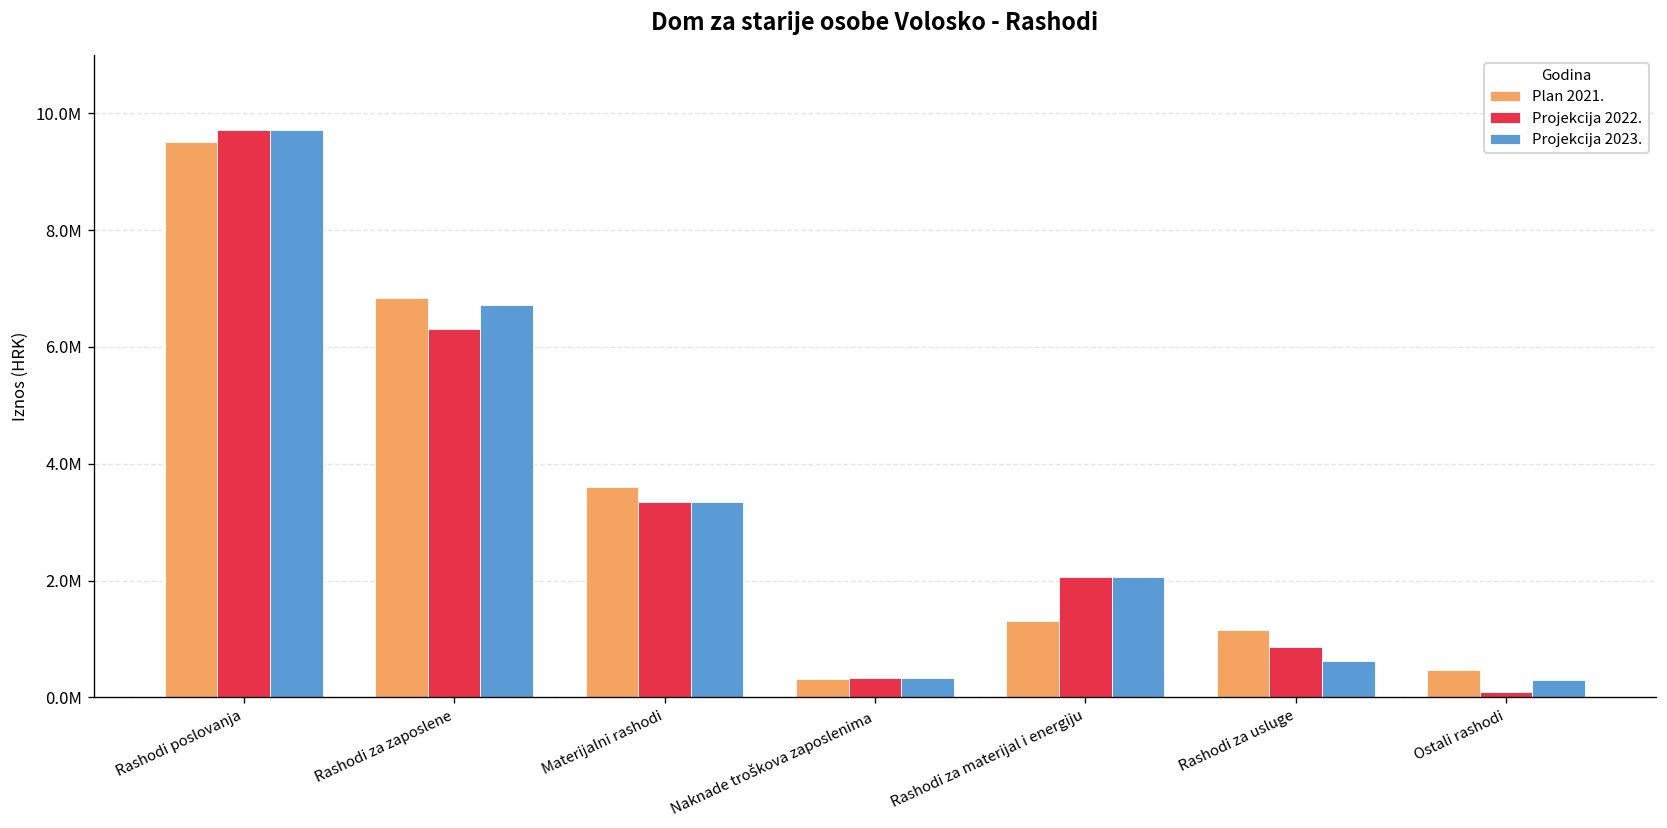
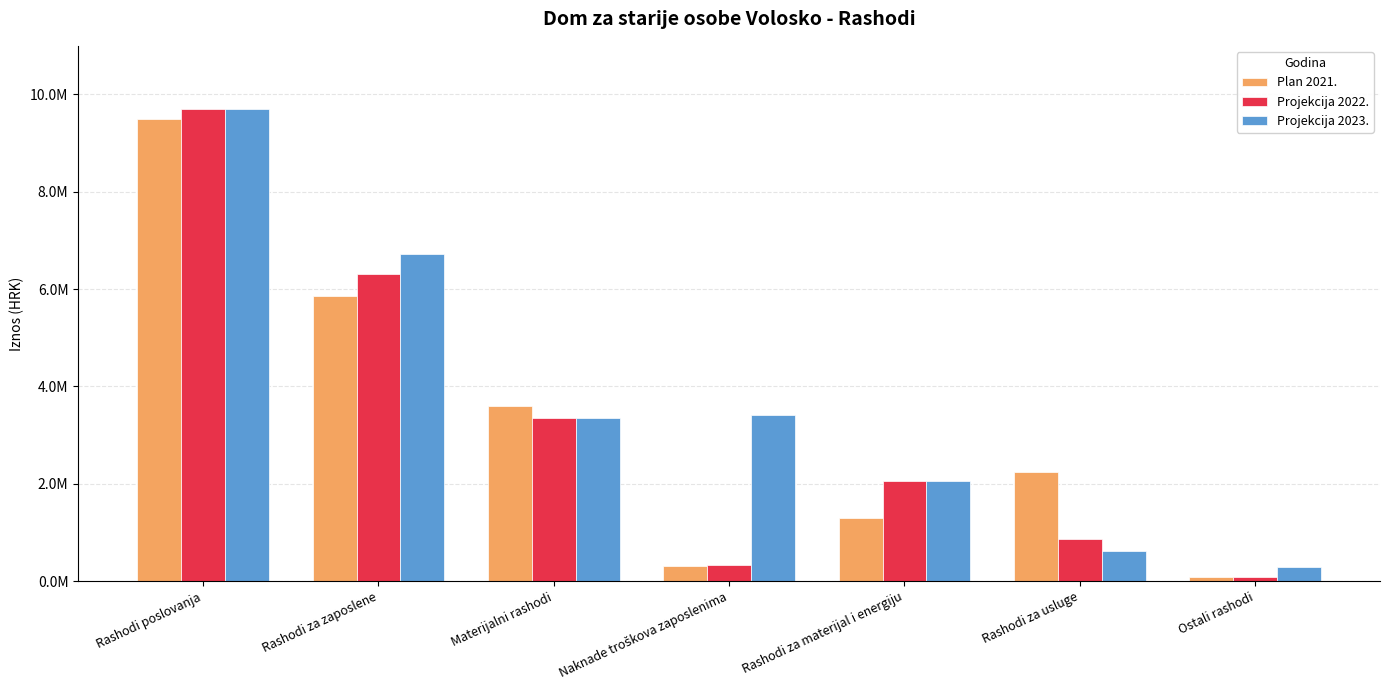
Plan 2021., Rashodi za zaposlene: 6800000 -> 5900000
Projekcija 2023., Naknade troškova zaposlenima: 300000 -> 3400000
Plan 2021., Rashodi za usluge: 1100000 -> 2200000
Plan 2021., Ostali rashodi: 500000 -> 100000
